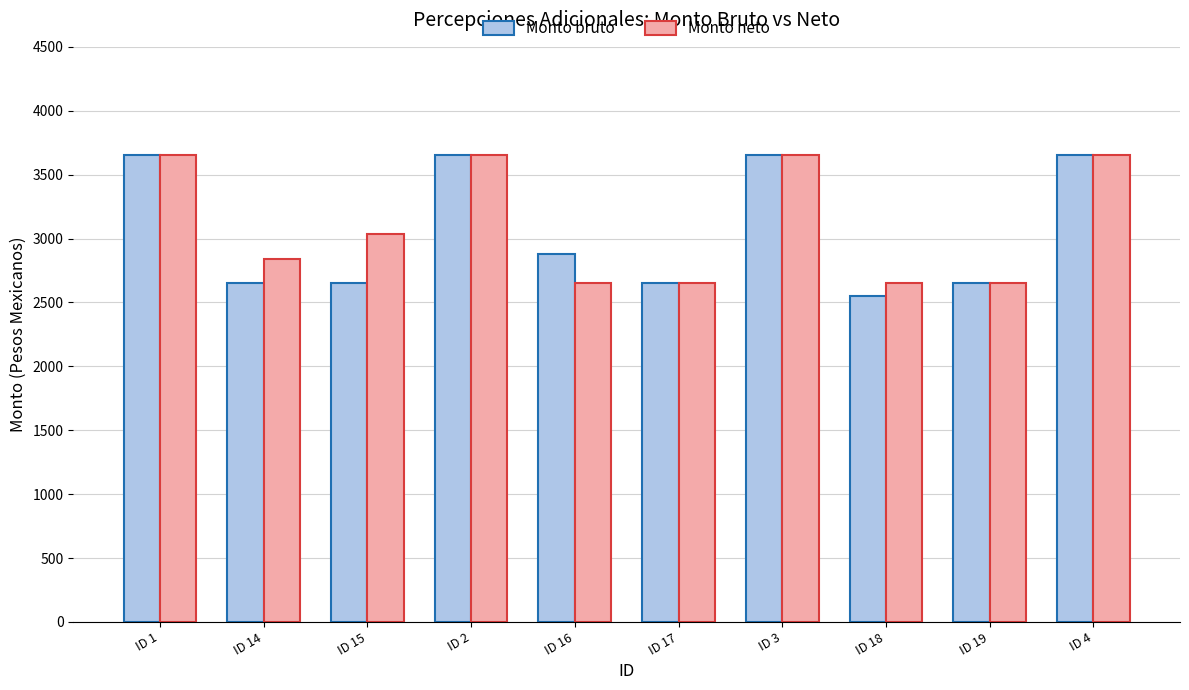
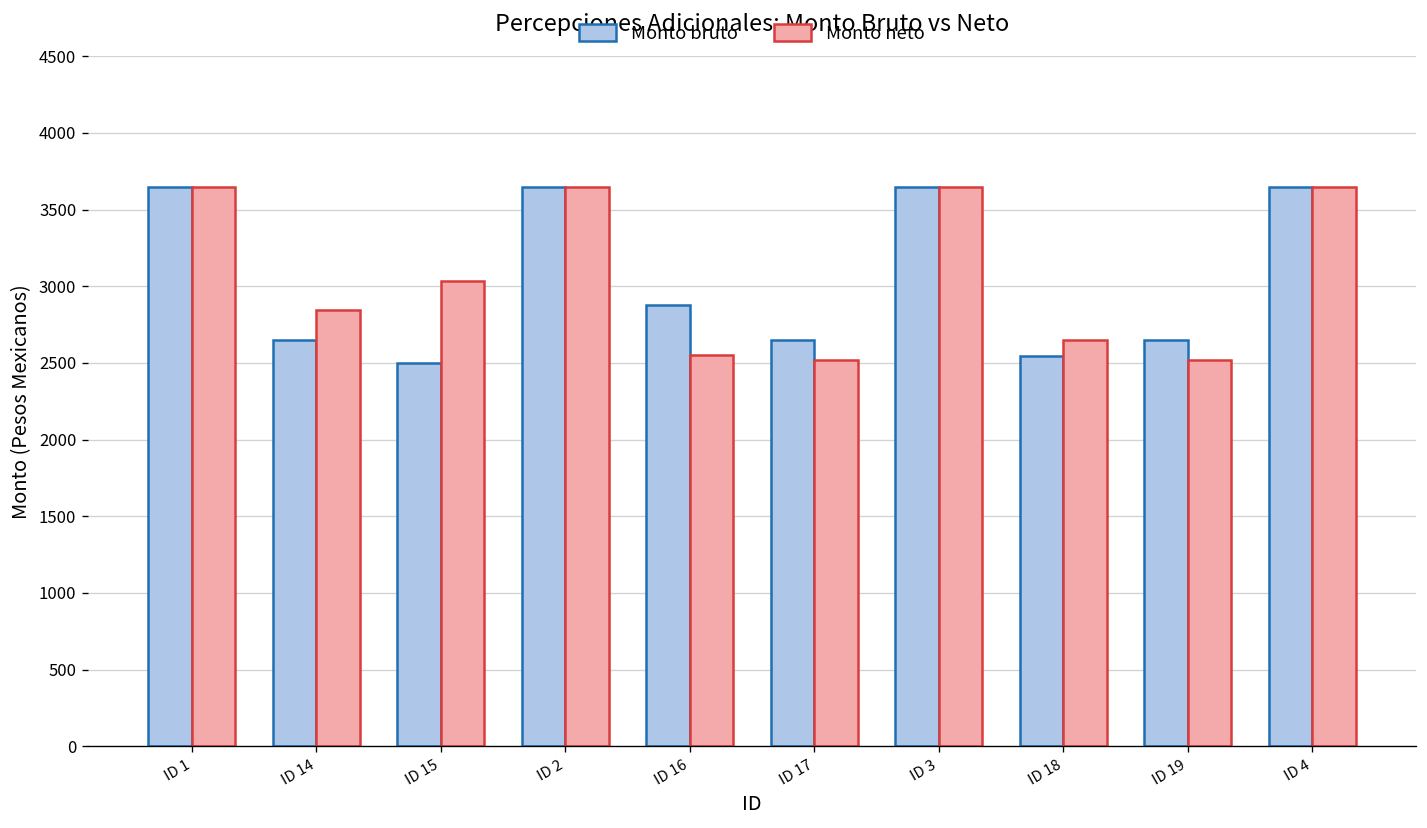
Monto bruto, ID 15: 2650 -> 2500
Monto neto, ID 16: 2650 -> 2550
Monto neto, ID 17: 2650 -> 2520
Monto neto, ID 19: 2650 -> 2520
